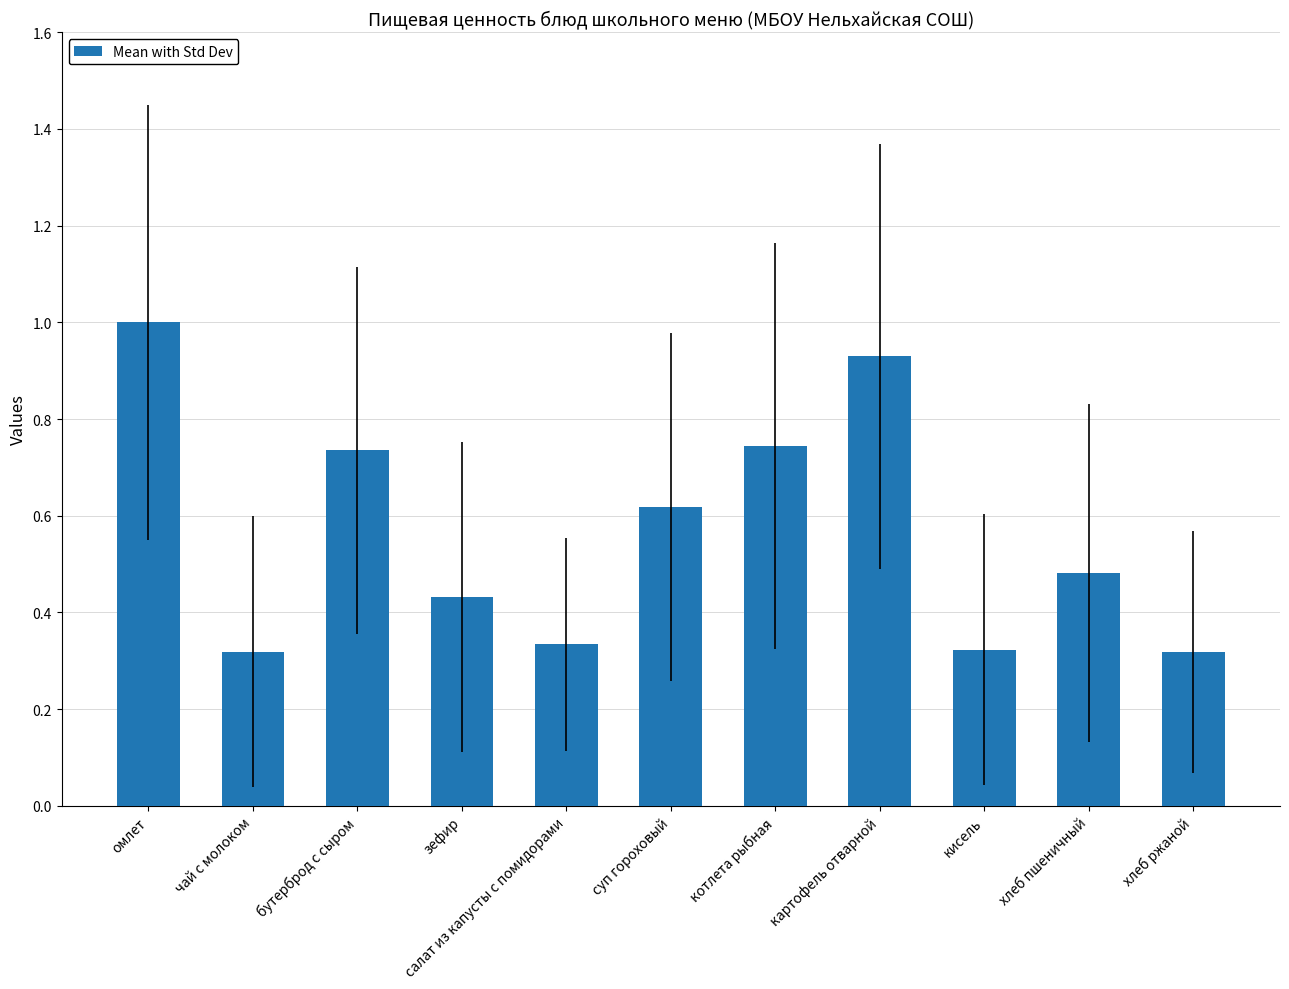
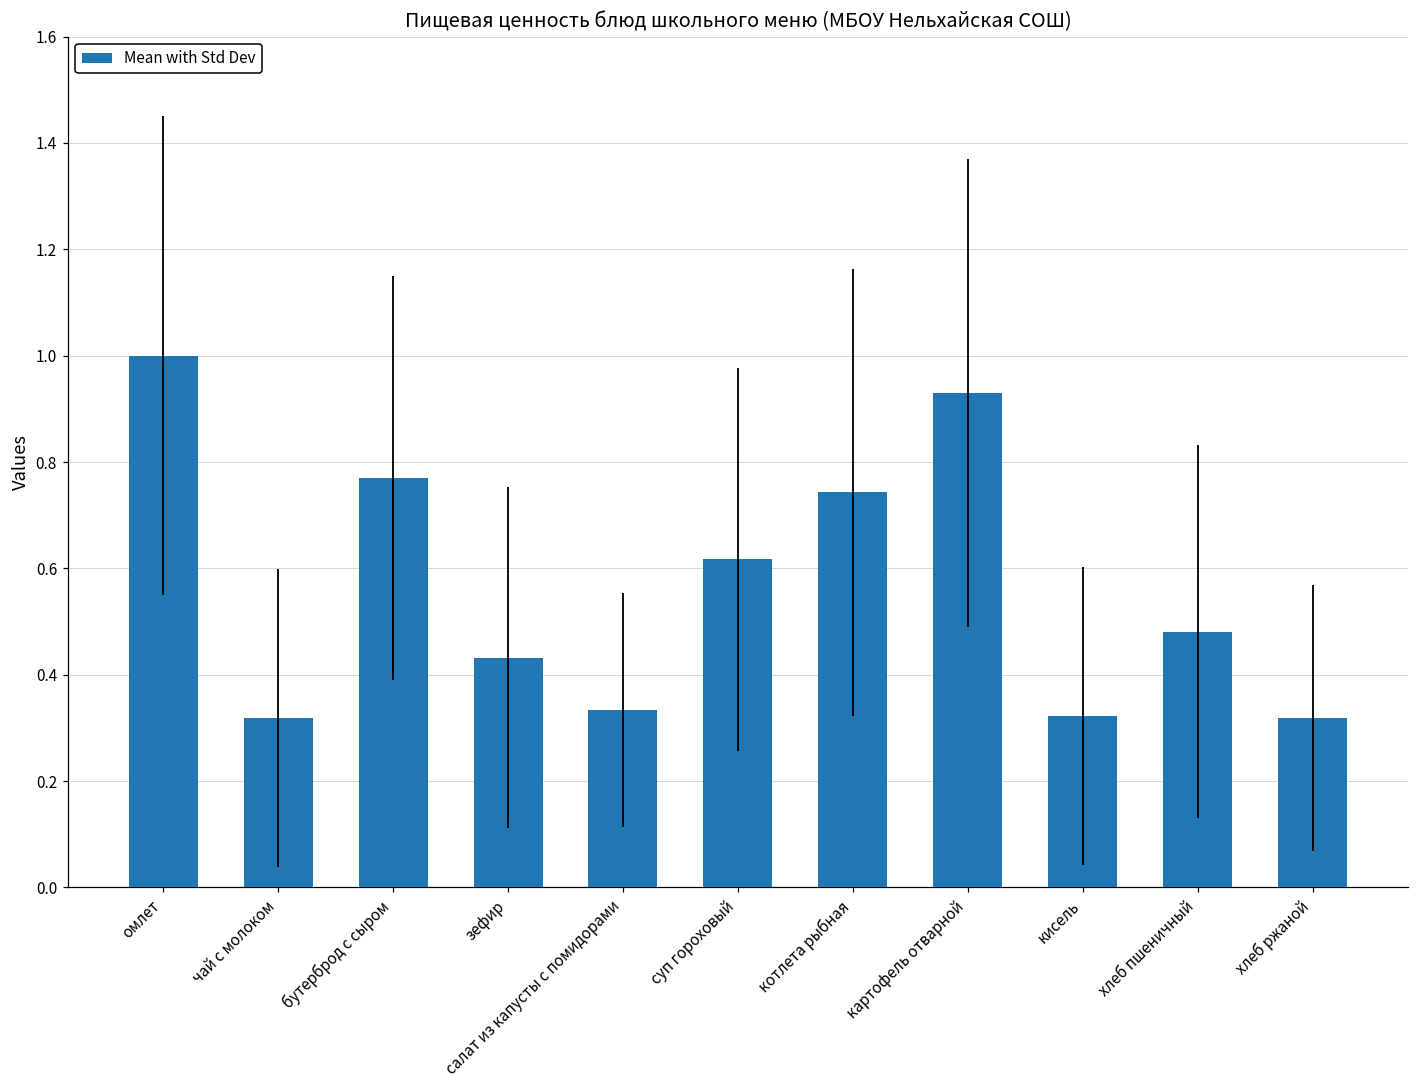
бутерброд с сыром: 0.74 -> 0.77
